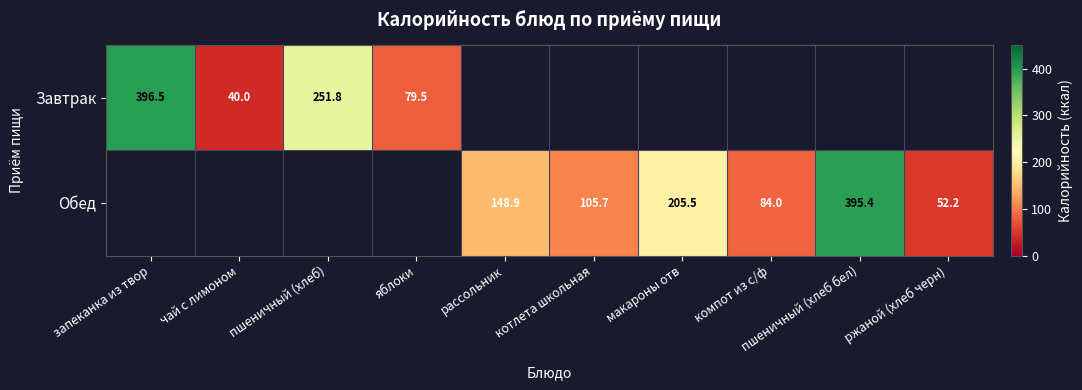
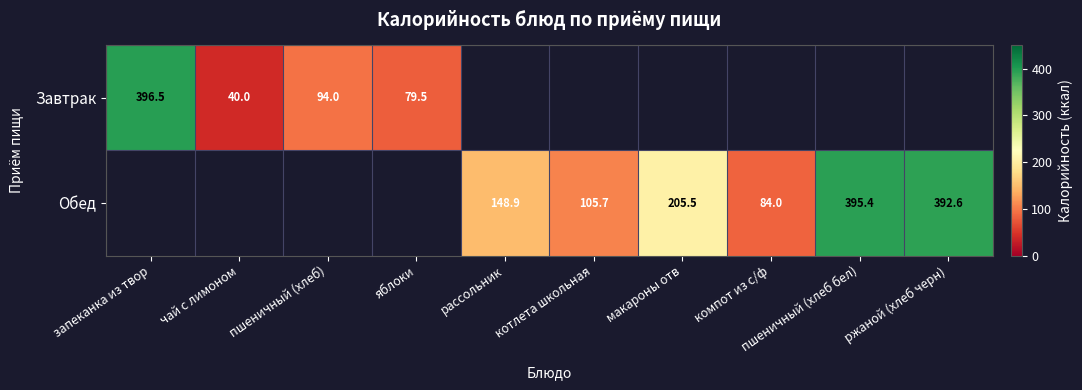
Завтрак, пшеничный (хлеб): 251.8 -> 94.0
Обед, ржаной (хлеб черн): 52.2 -> 392.6
